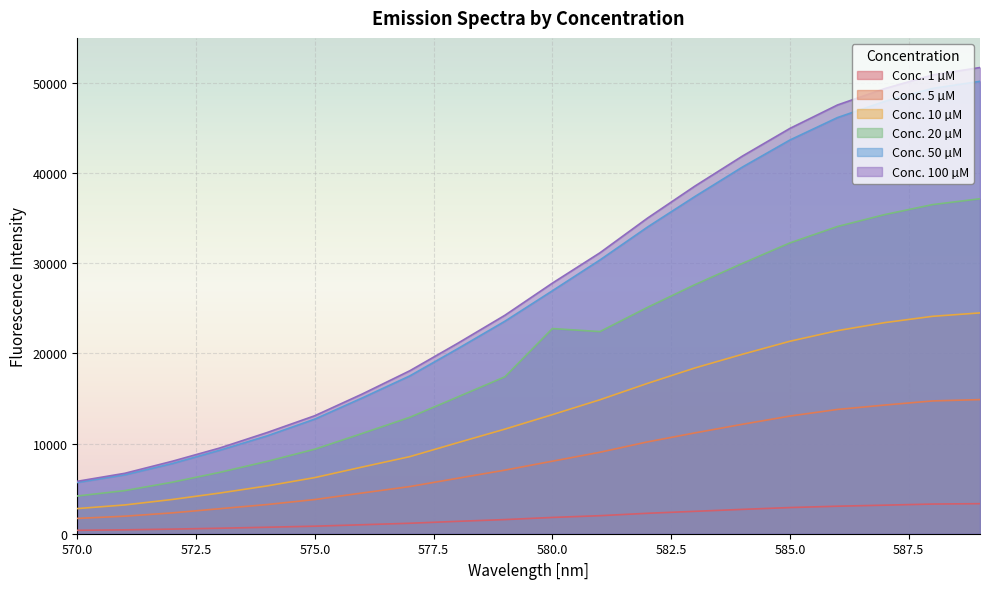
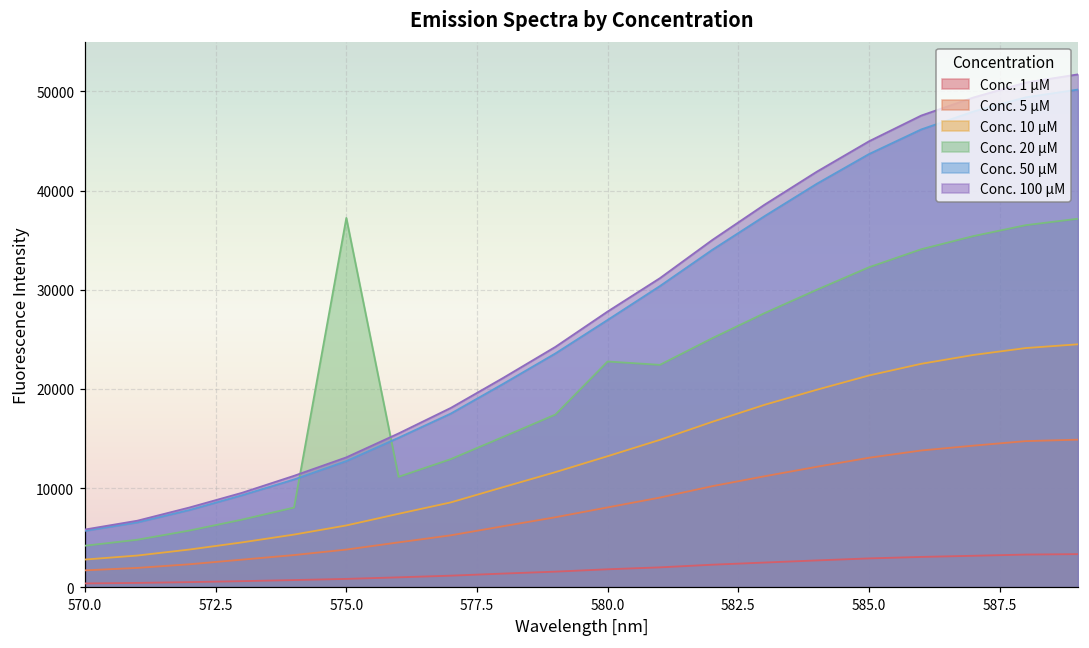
Conc. 20 µM, 575.0: 9000 -> 37000
